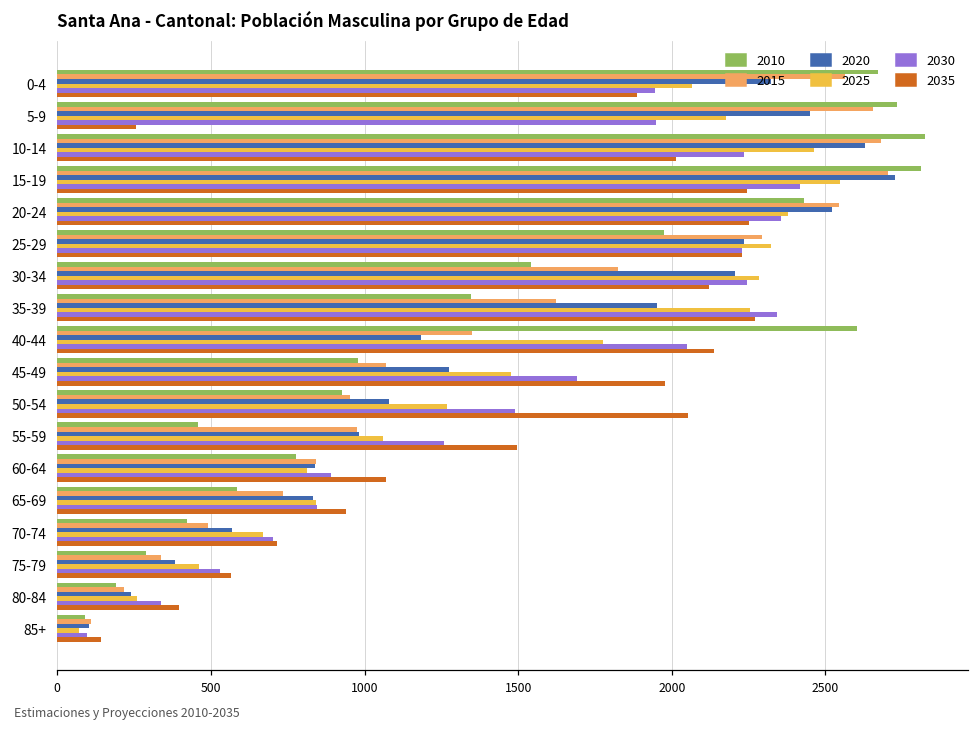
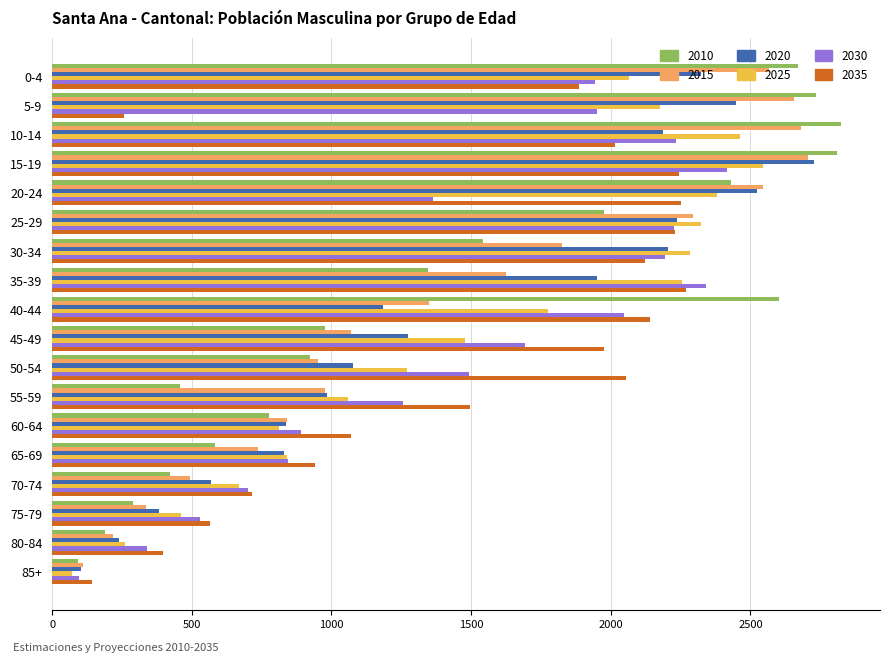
2020, 10-14: 2630 -> 2190
2030, 20-24: 2350 -> 1360
2030, 30-34: 2240 -> 2190
